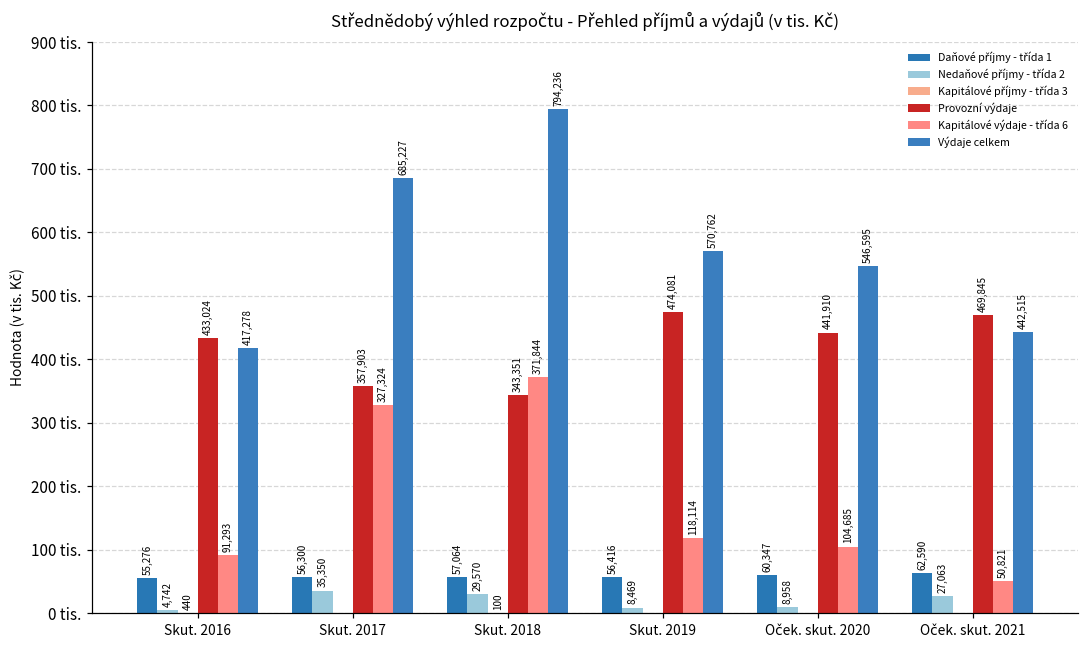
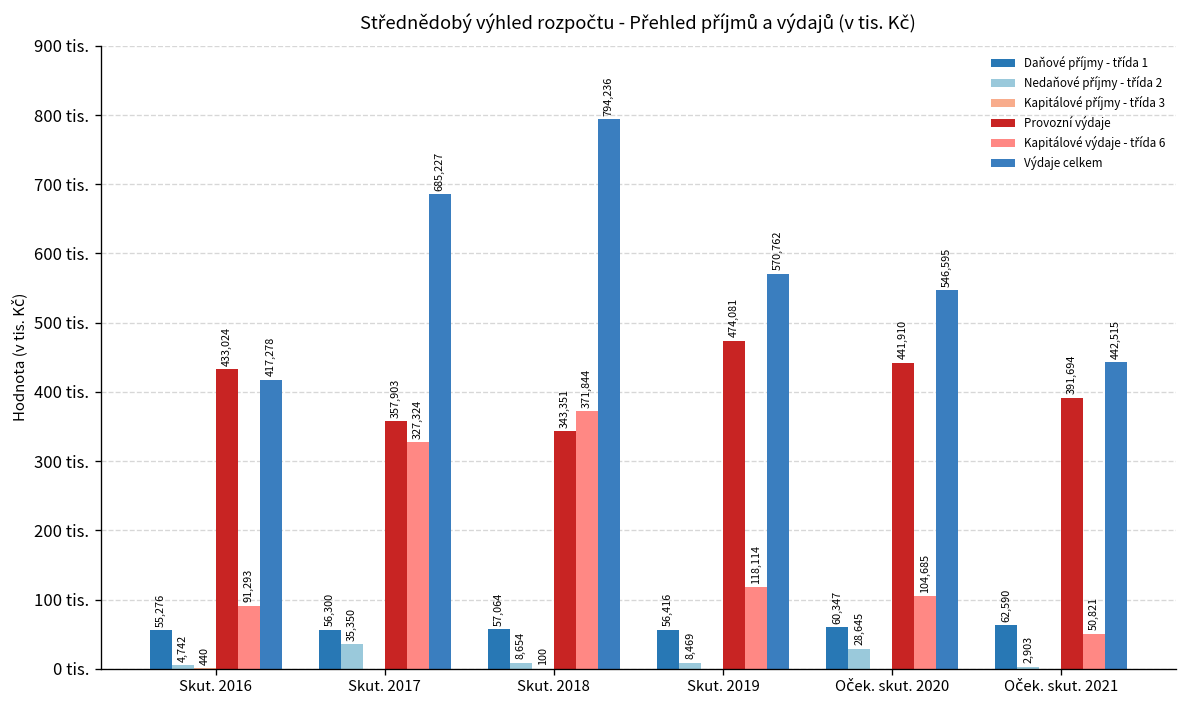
Nedaňové příjmy - třída 2, Skut. 2018: 29,570 -> 8,654
Nedaňové příjmy - třída 2, Oček. skut. 2020: 8,958 -> 28,645
Nedaňové příjmy - třída 2, Oček. skut. 2021: 27,063 -> 2,903
Provozní výdaje, Oček. skut. 2021: 469,845 -> 391,694
